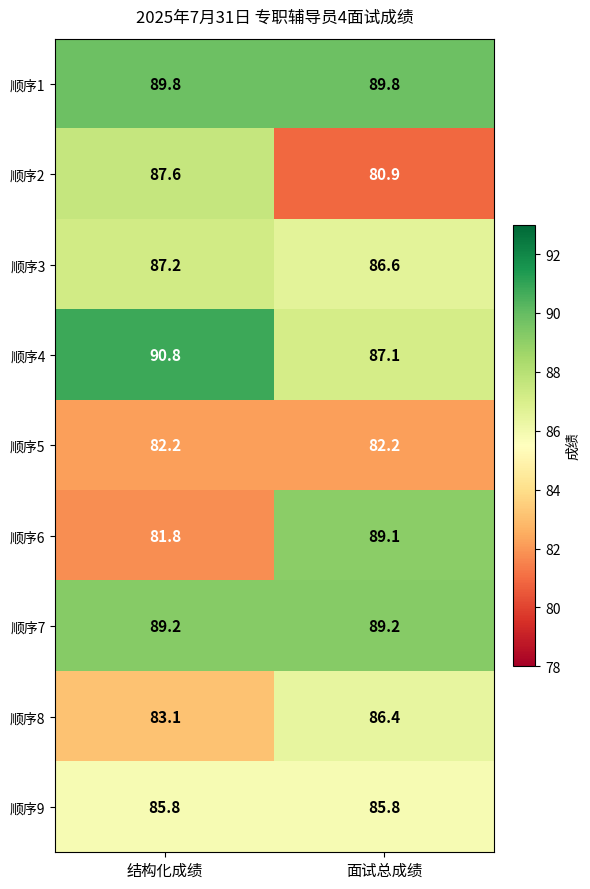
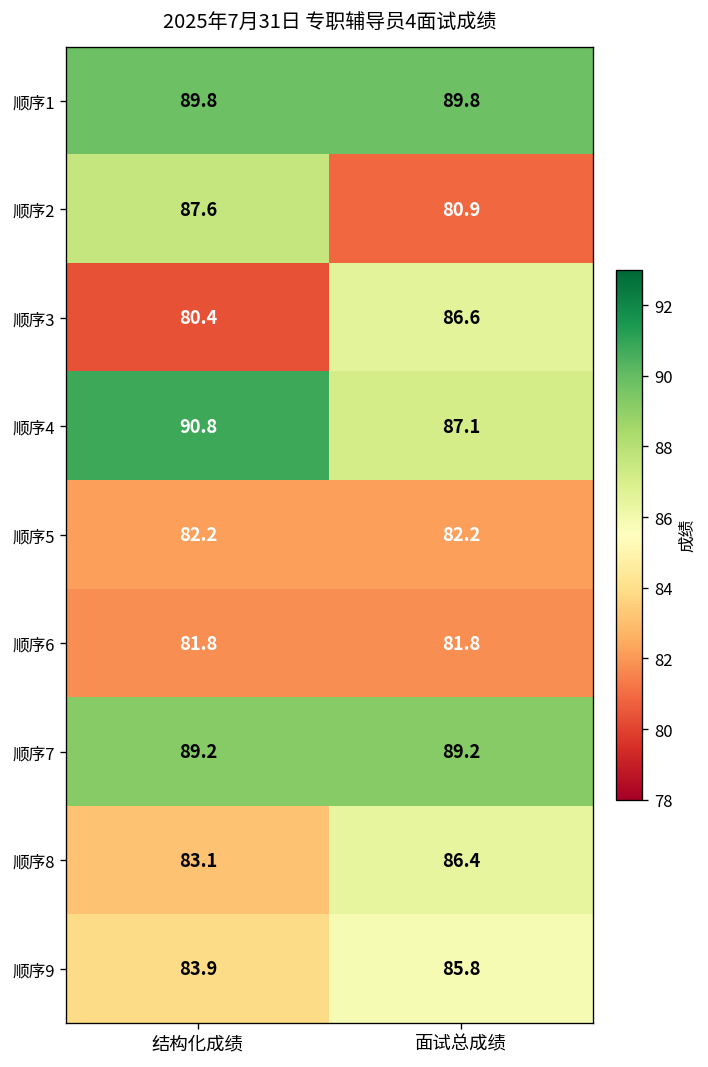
顺序3, 结构化成绩: 87.2 -> 80.4
顺序6, 面试总成绩: 89.1 -> 81.8
顺序9, 结构化成绩: 85.8 -> 83.9
